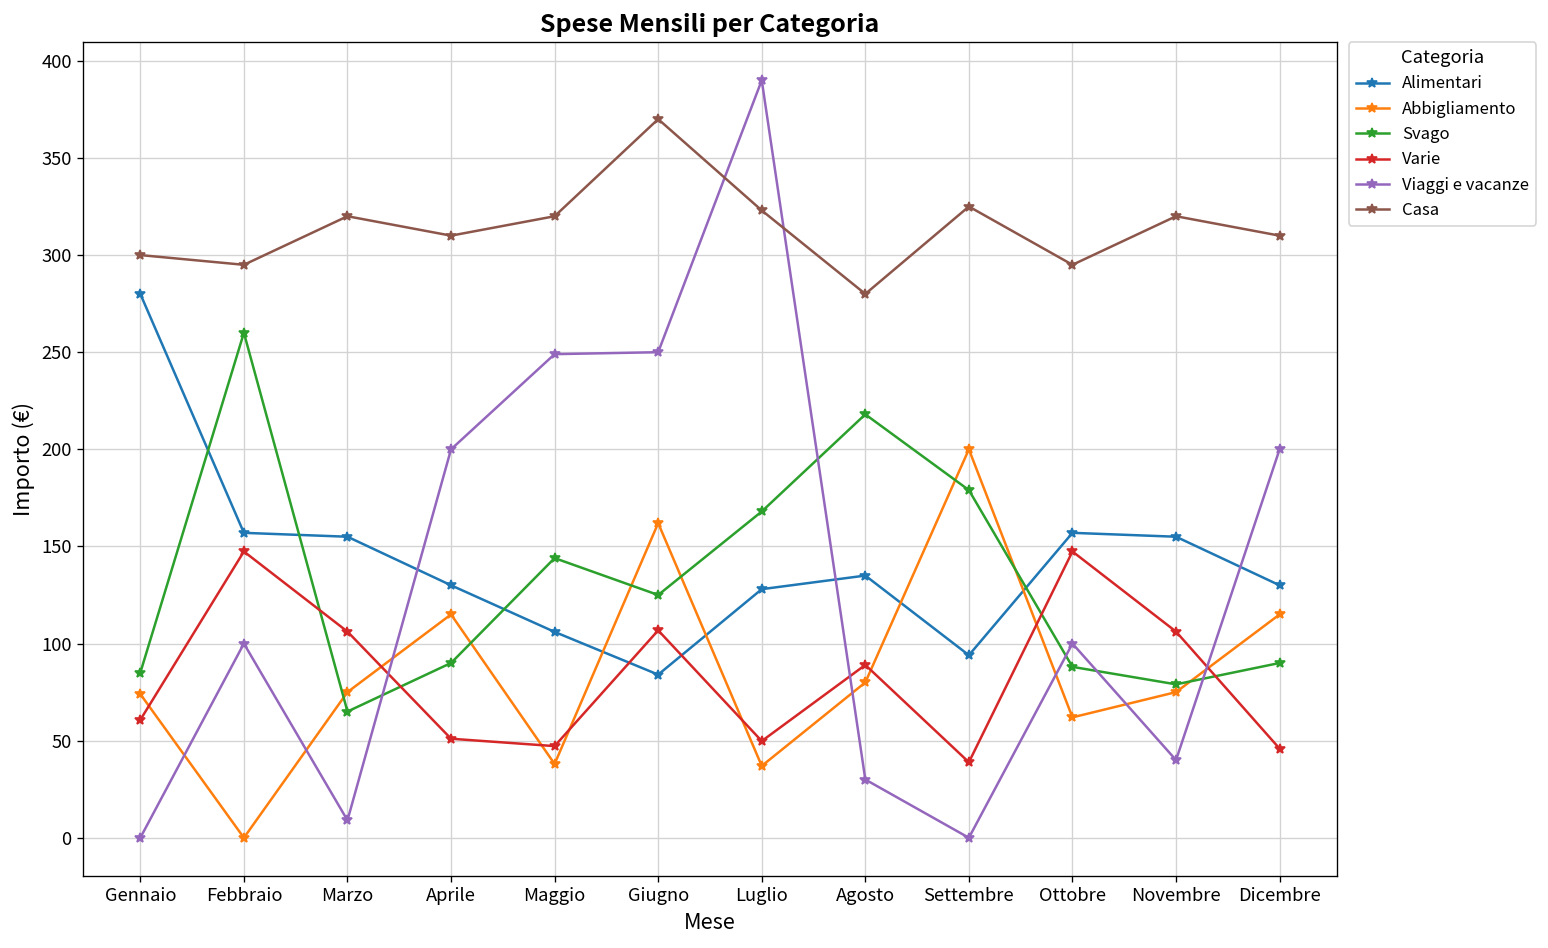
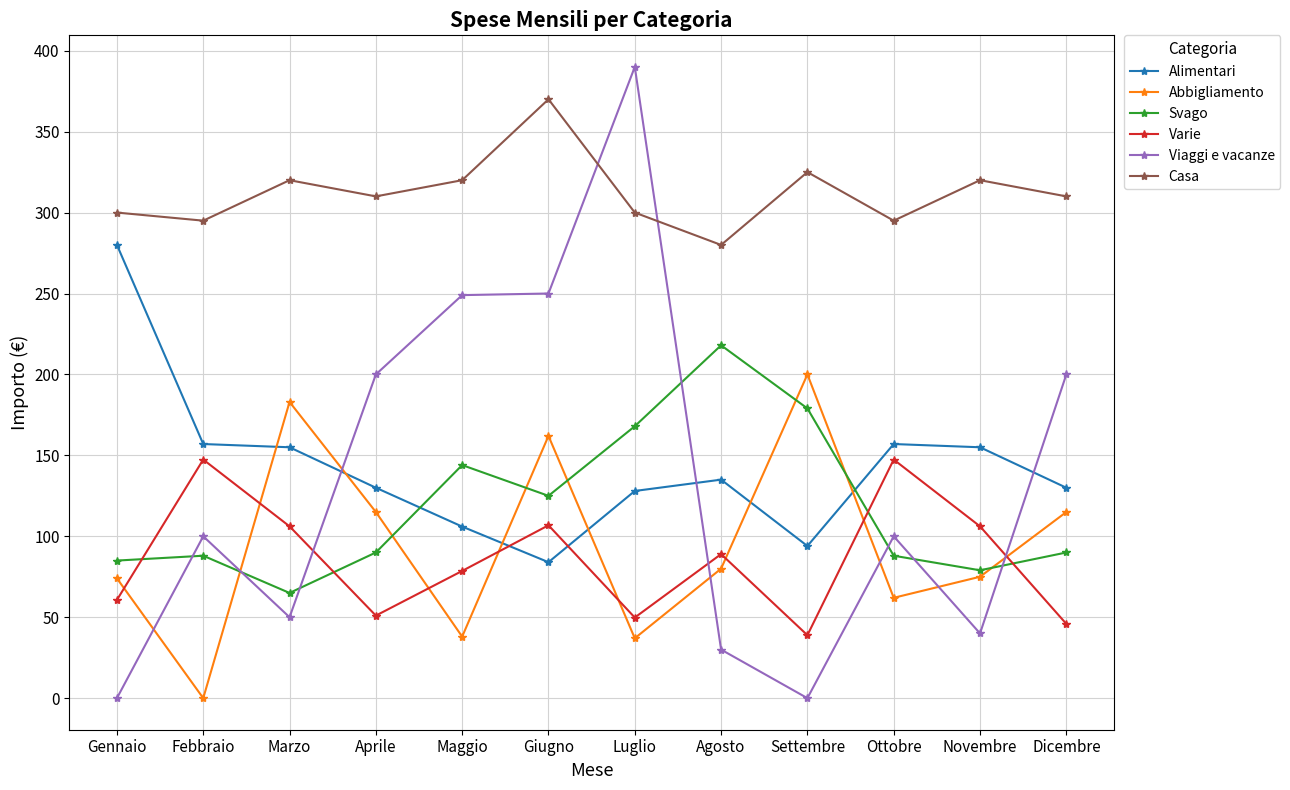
Svago, Febbraio: 260 -> 88
Abbigliamento, Marzo: 75 -> 183
Viaggi e vacanze, Marzo: 9 -> 50
Varie, Maggio: 47 -> 79
Casa, Luglio: 323 -> 300
